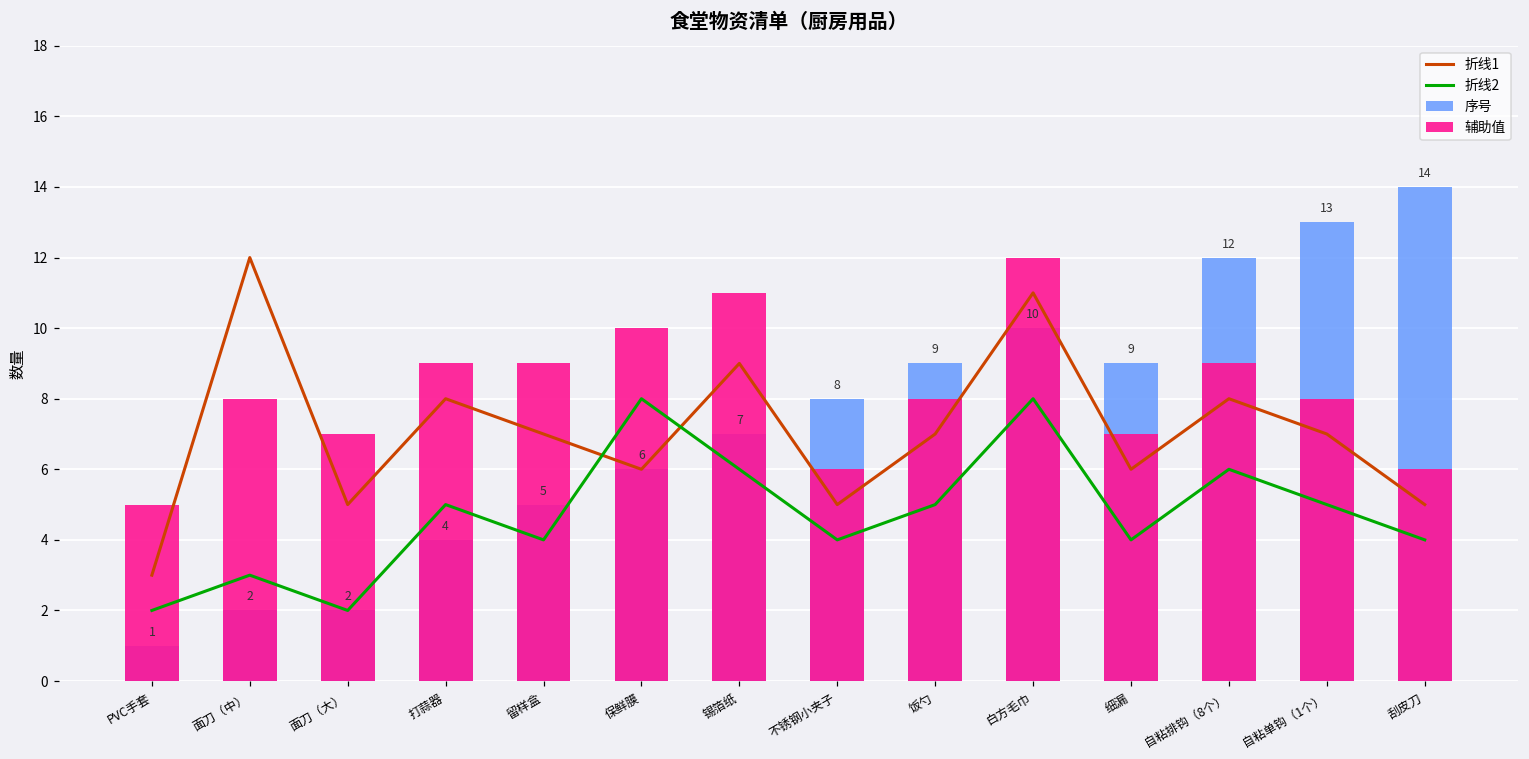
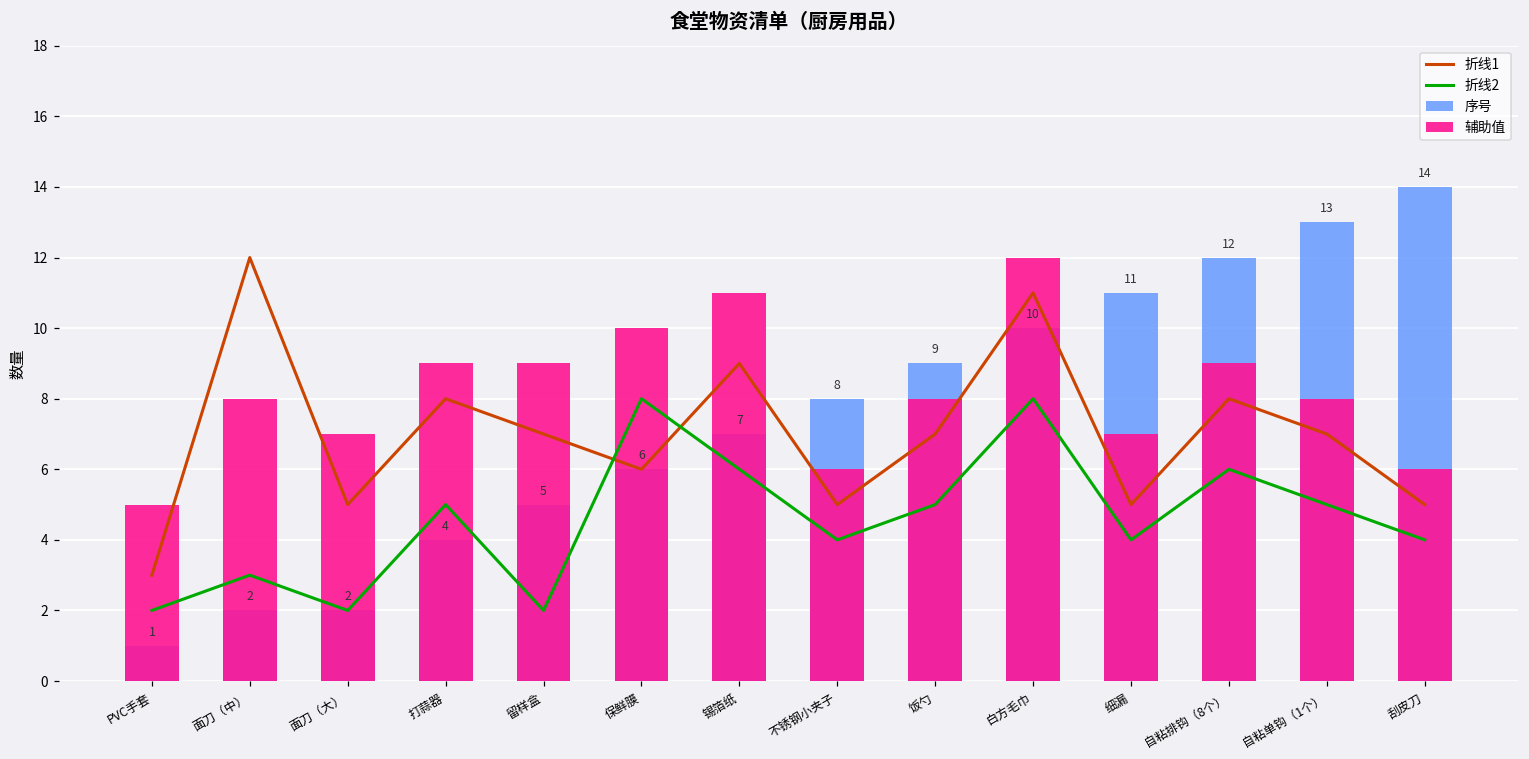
折线2, 留样盒: 4 -> 2
折线1, 细漏: 6 -> 5
序号, 细漏: 9 -> 11
